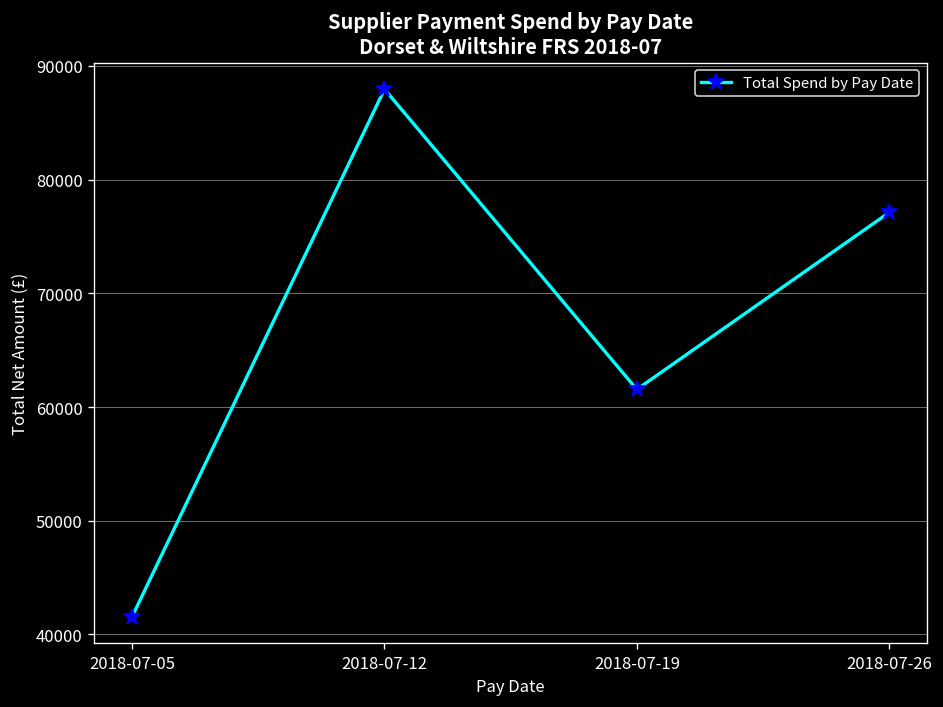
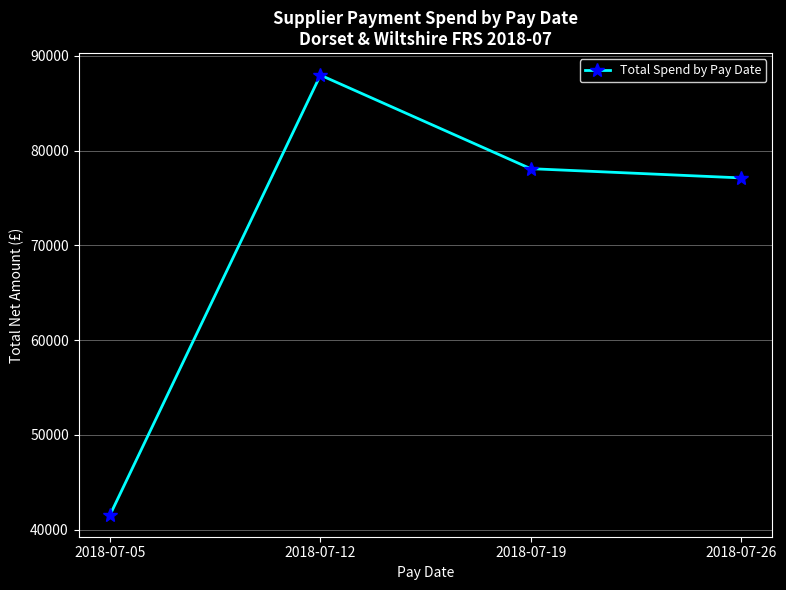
2018-07-19: 62000 -> 78000
